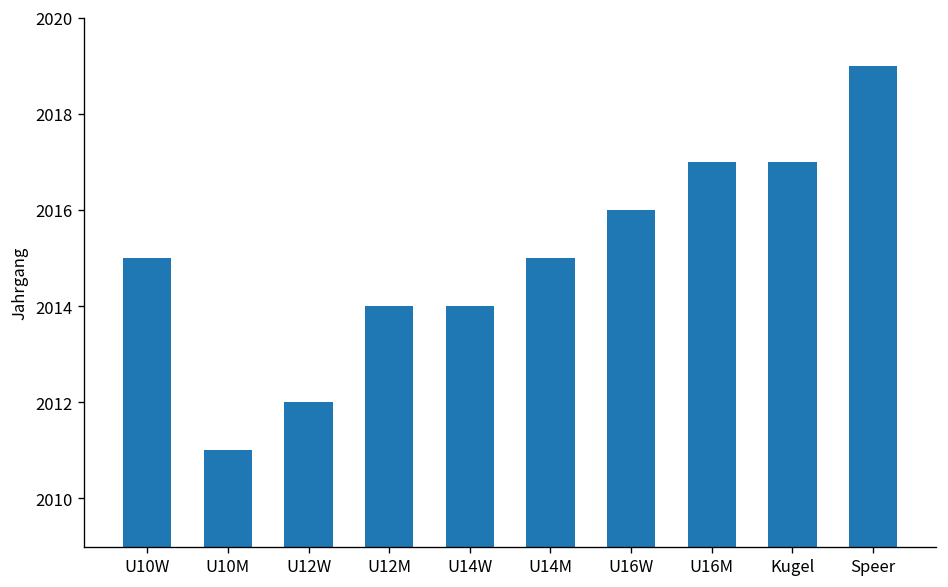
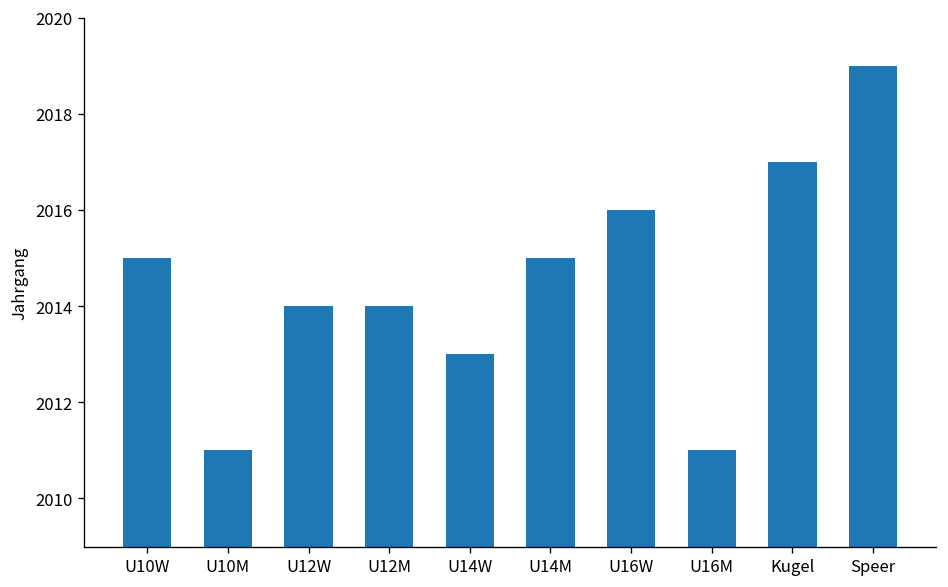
U12W: 2012 -> 2014
U14W: 2014 -> 2013
U16M: 2017 -> 2011
